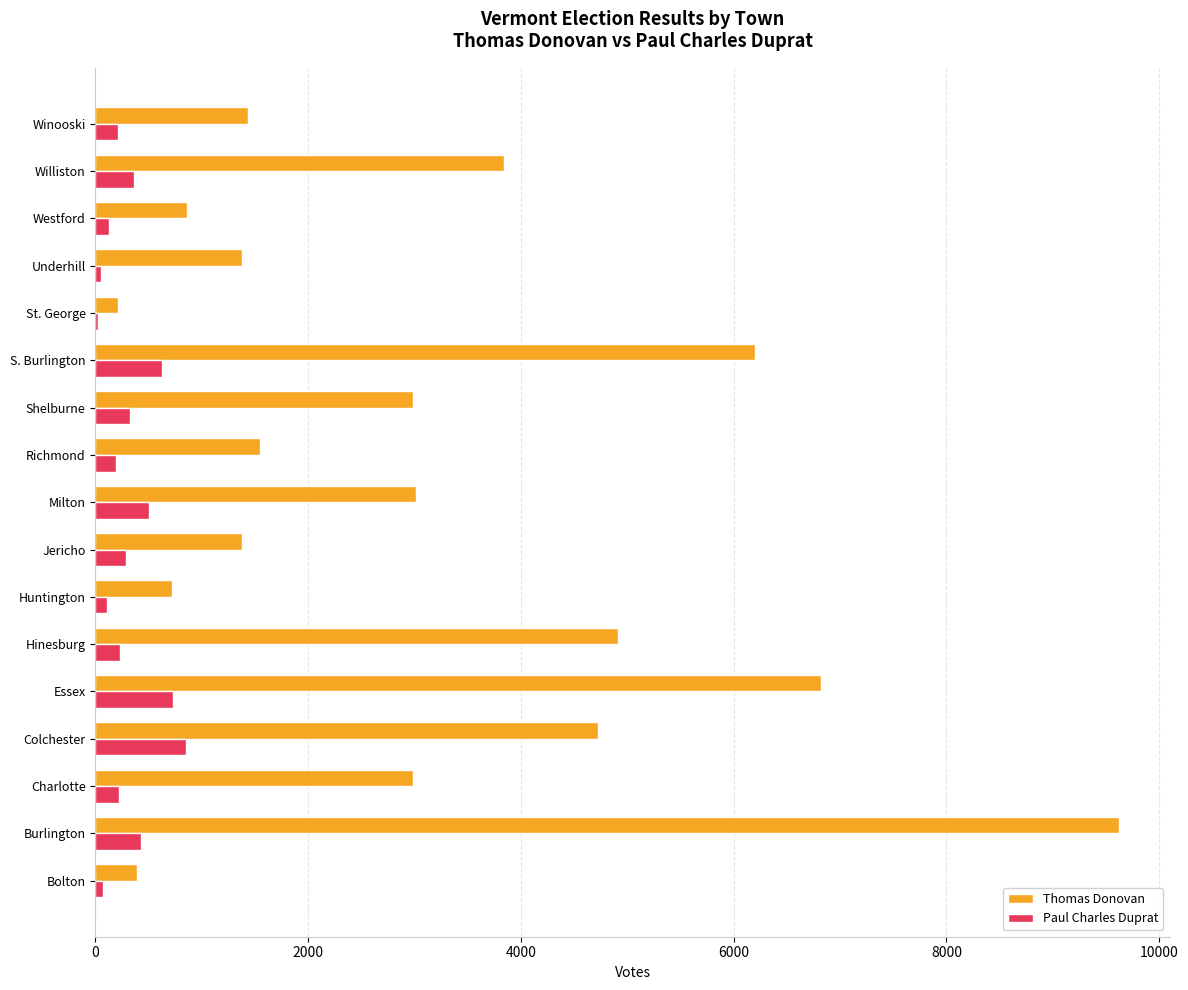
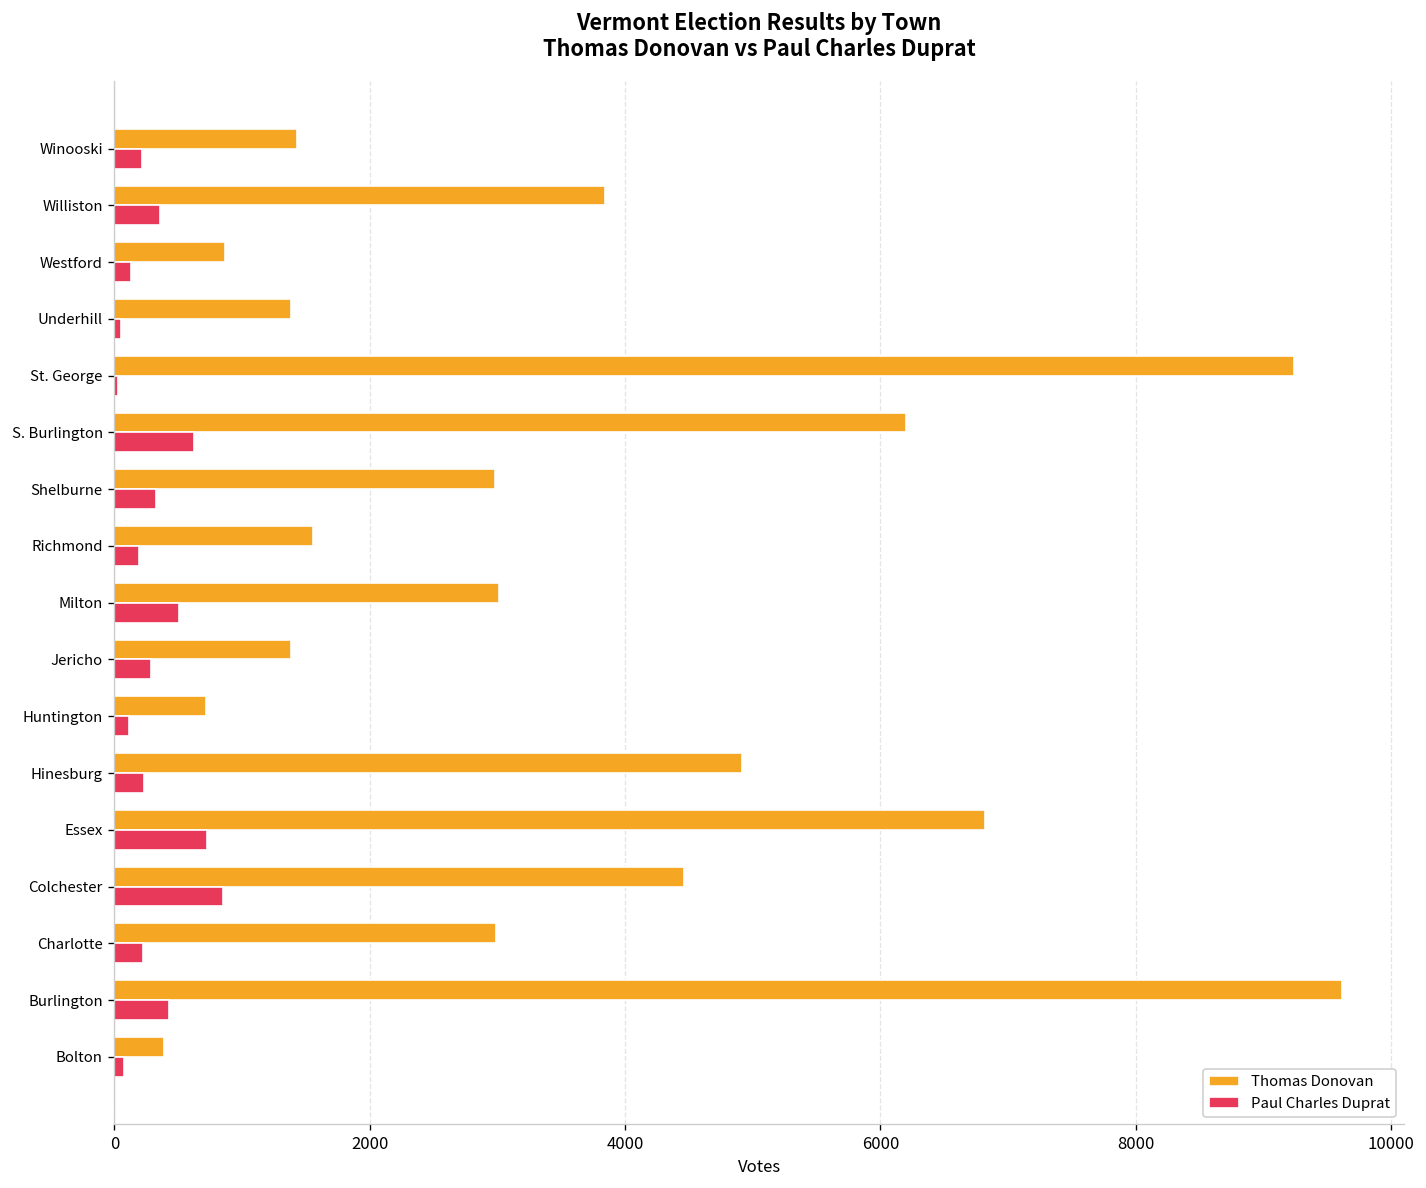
Thomas Donovan, St. George: 210 -> 9240
Thomas Donovan, Colchester: 4720 -> 4460
